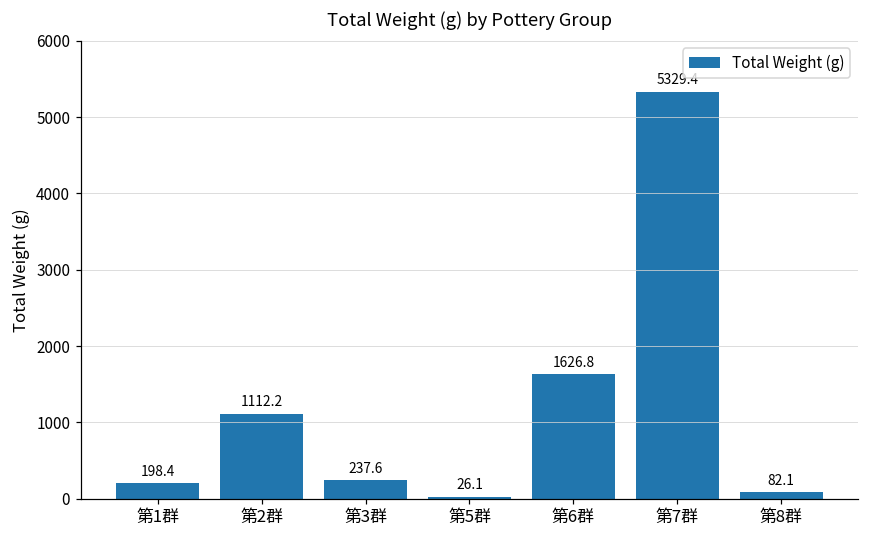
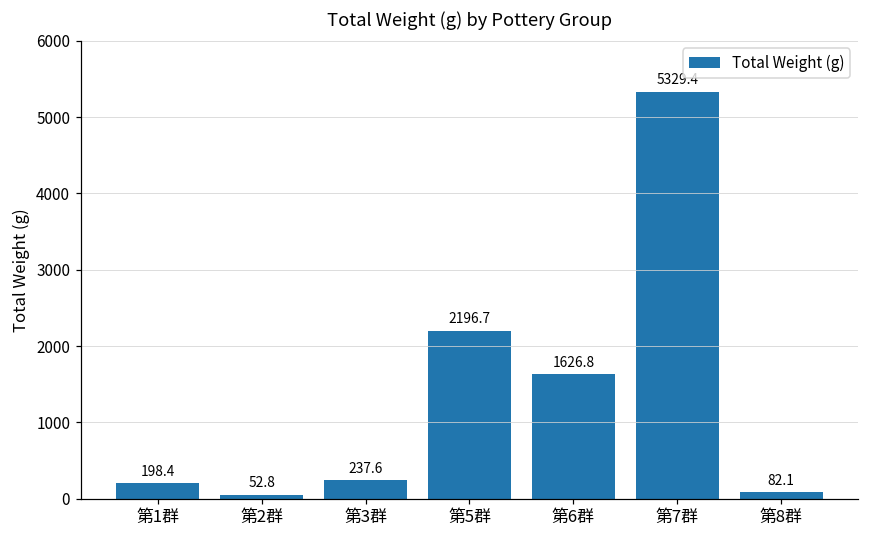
第2群: 1112.2 -> 52.8
第5群: 26.1 -> 2196.7
